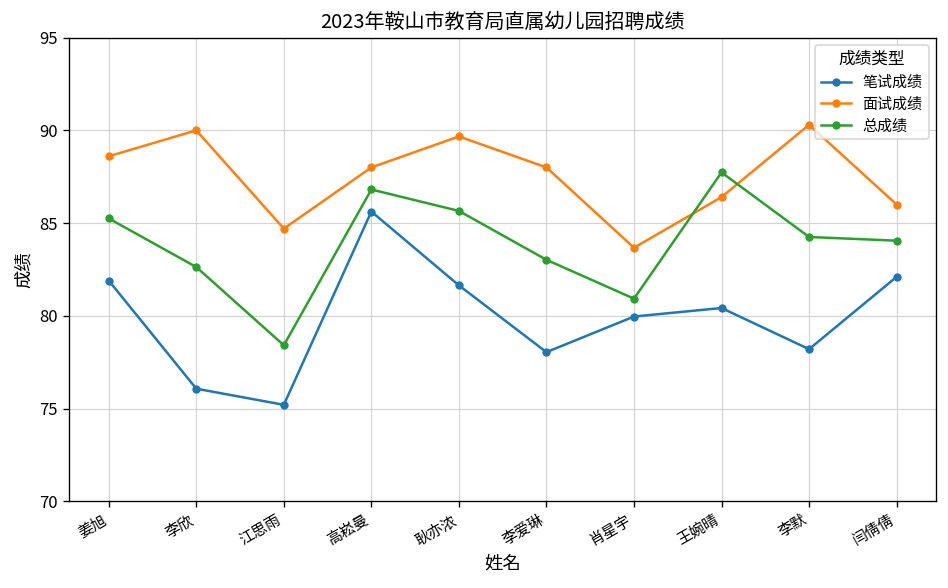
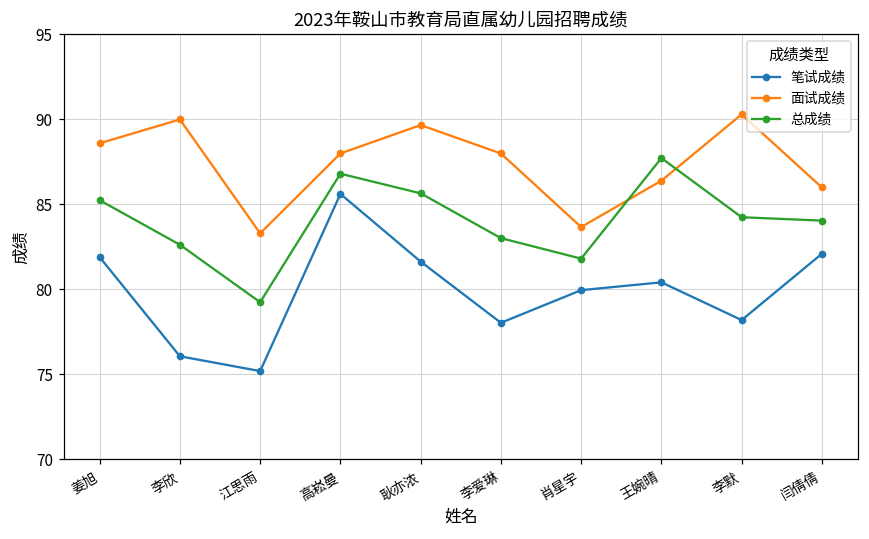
面试成绩, 江思雨: 84.7 -> 83.3
总成绩, 江思雨: 78.4 -> 79.3
总成绩, 肖星宇: 80.9 -> 81.8
